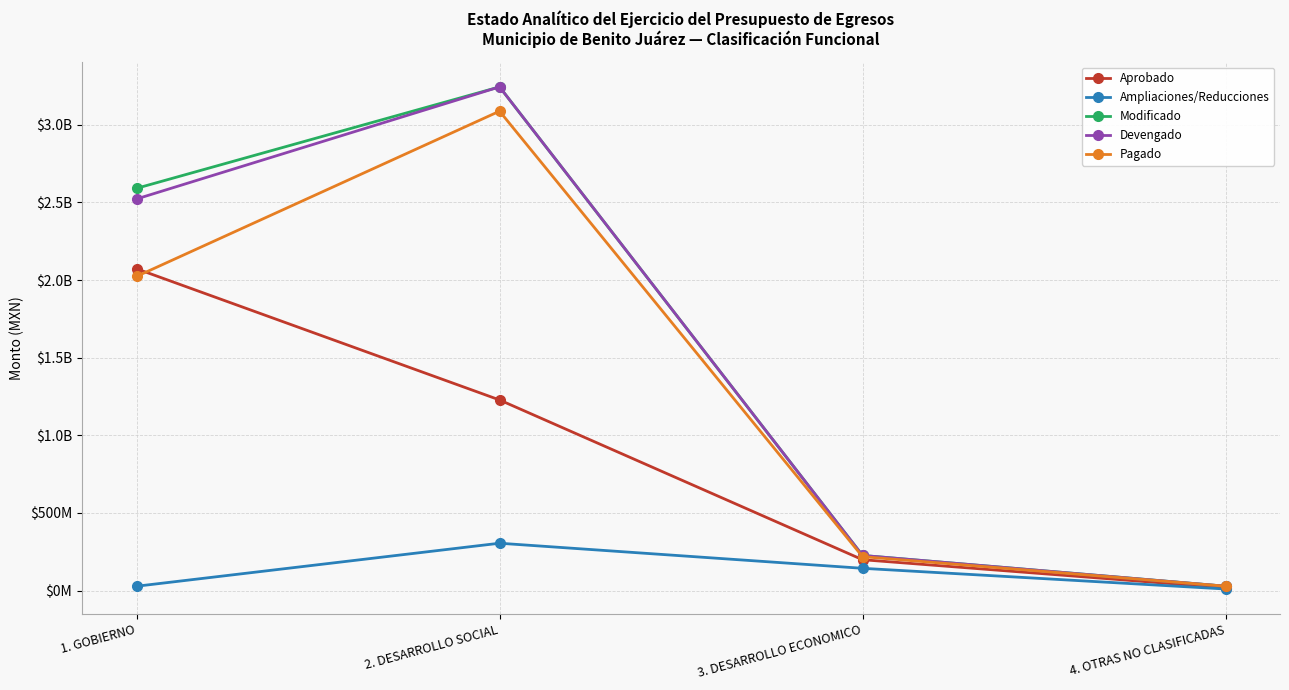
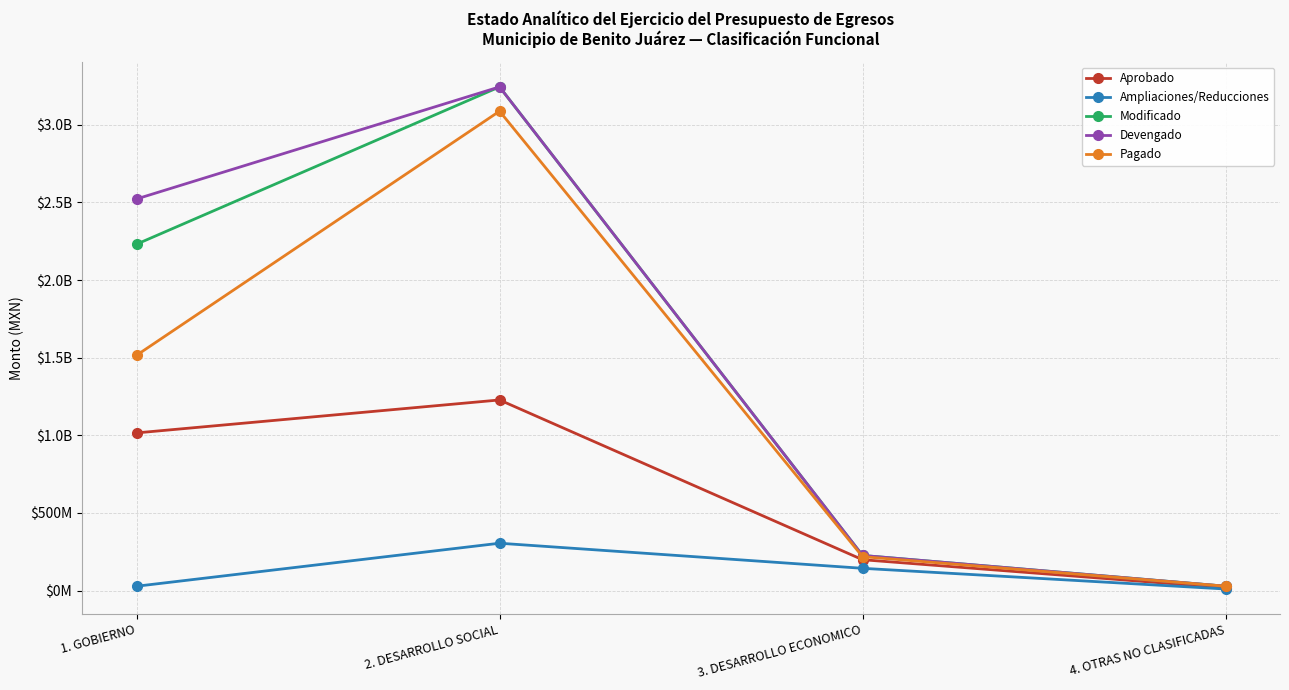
Aprobado, 1. GOBIERNO: $2070000000 -> $1020000000
Modificado, 1. GOBIERNO: $2590000000 -> $2230000000
Pagado, 1. GOBIERNO: $2020000000 -> $1520000000
